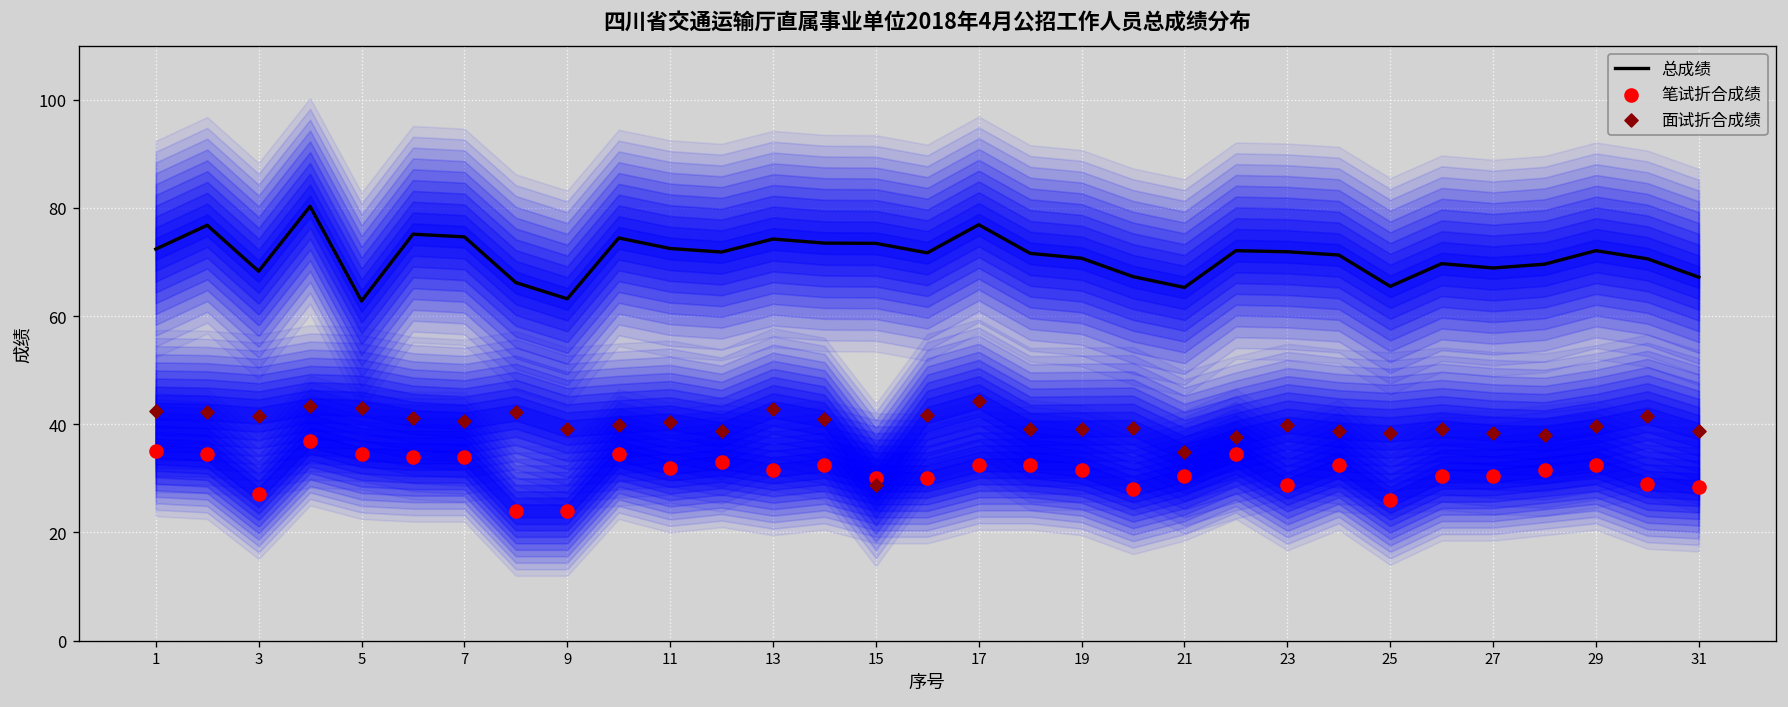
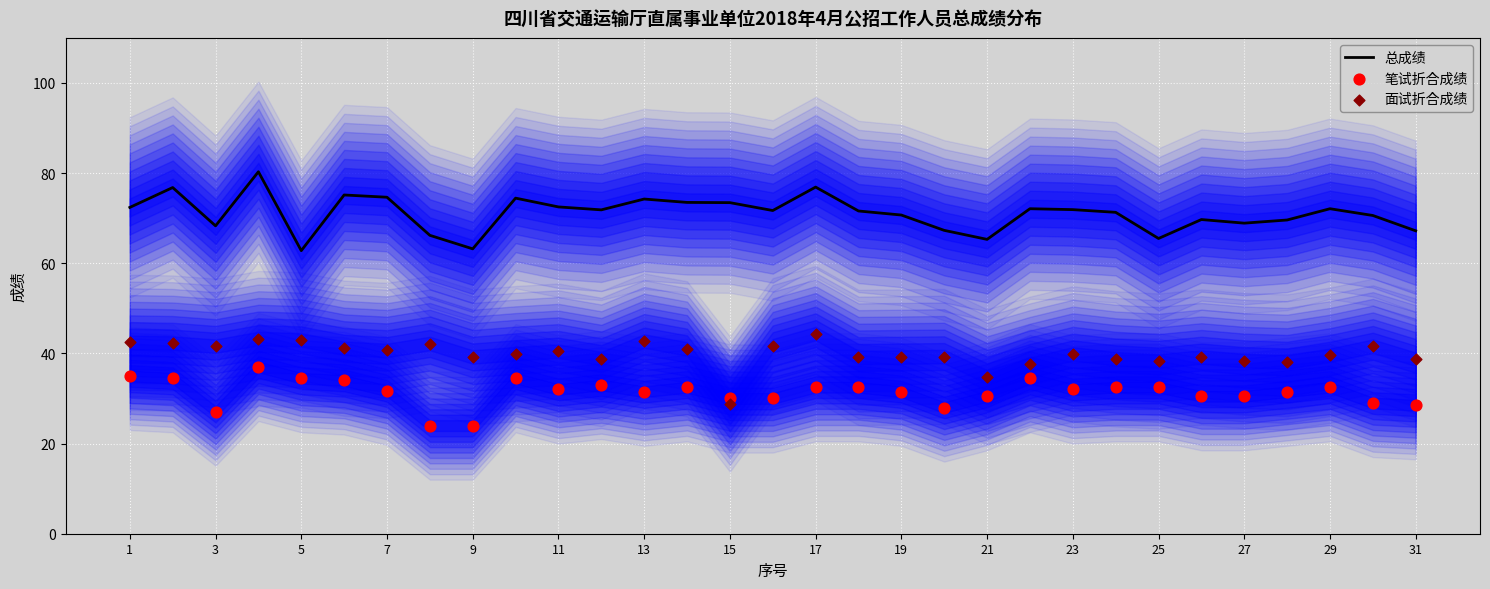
笔试折合成绩, 7: 34 -> 32
笔试折合成绩, 23: 29 -> 32
笔试折合成绩, 25: 26 -> 33
